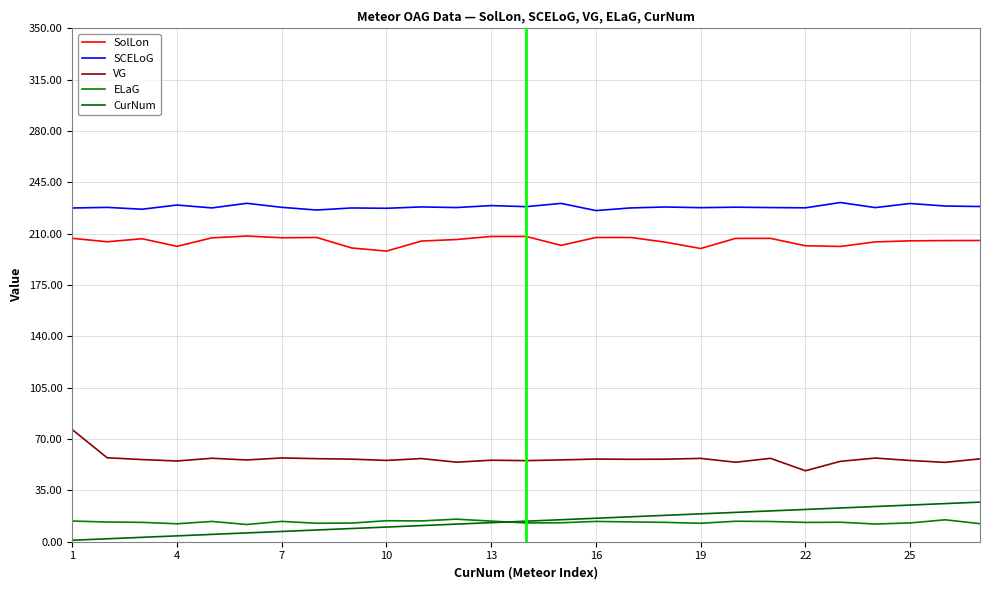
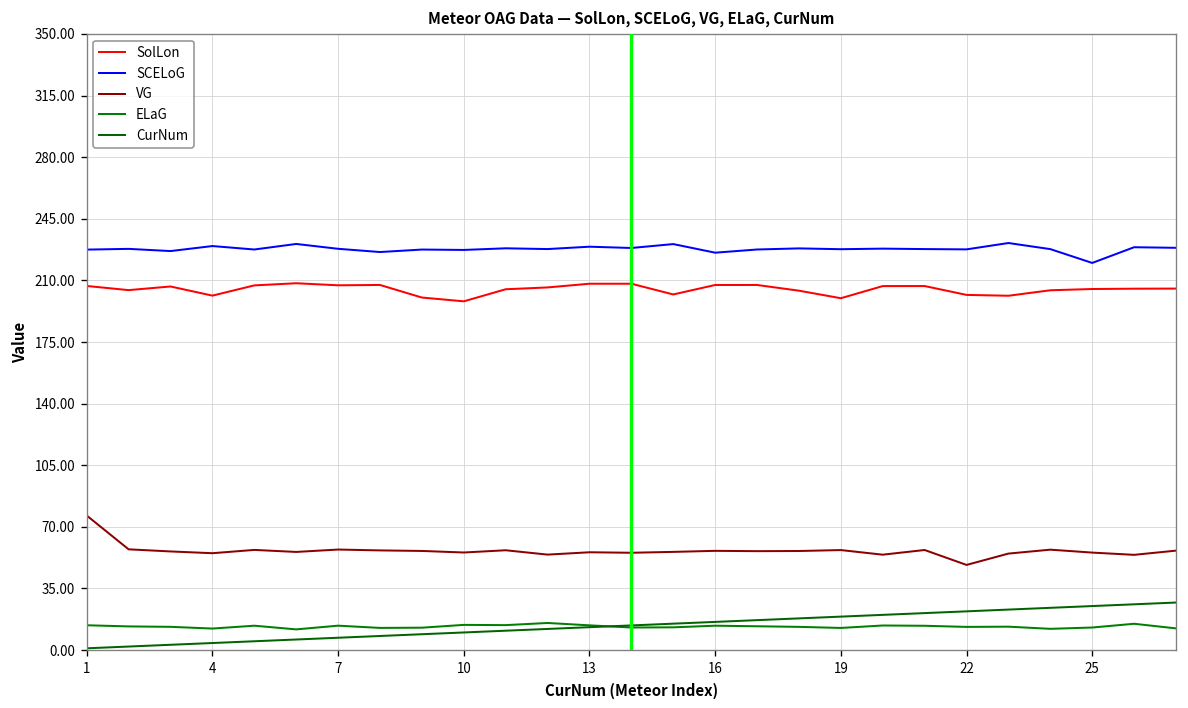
SCELoG, 25: 231 -> 220
